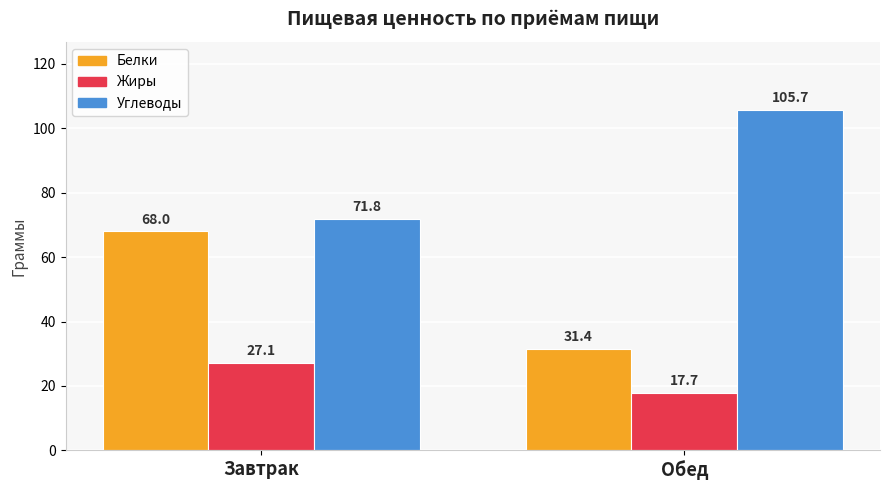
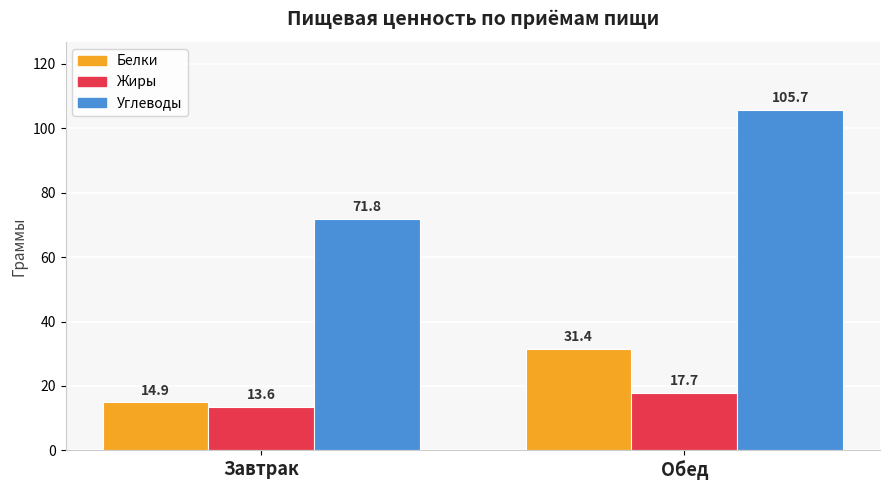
Белки, Завтрак: 68.0 -> 14.9
Жиры, Завтрак: 27.1 -> 13.6
